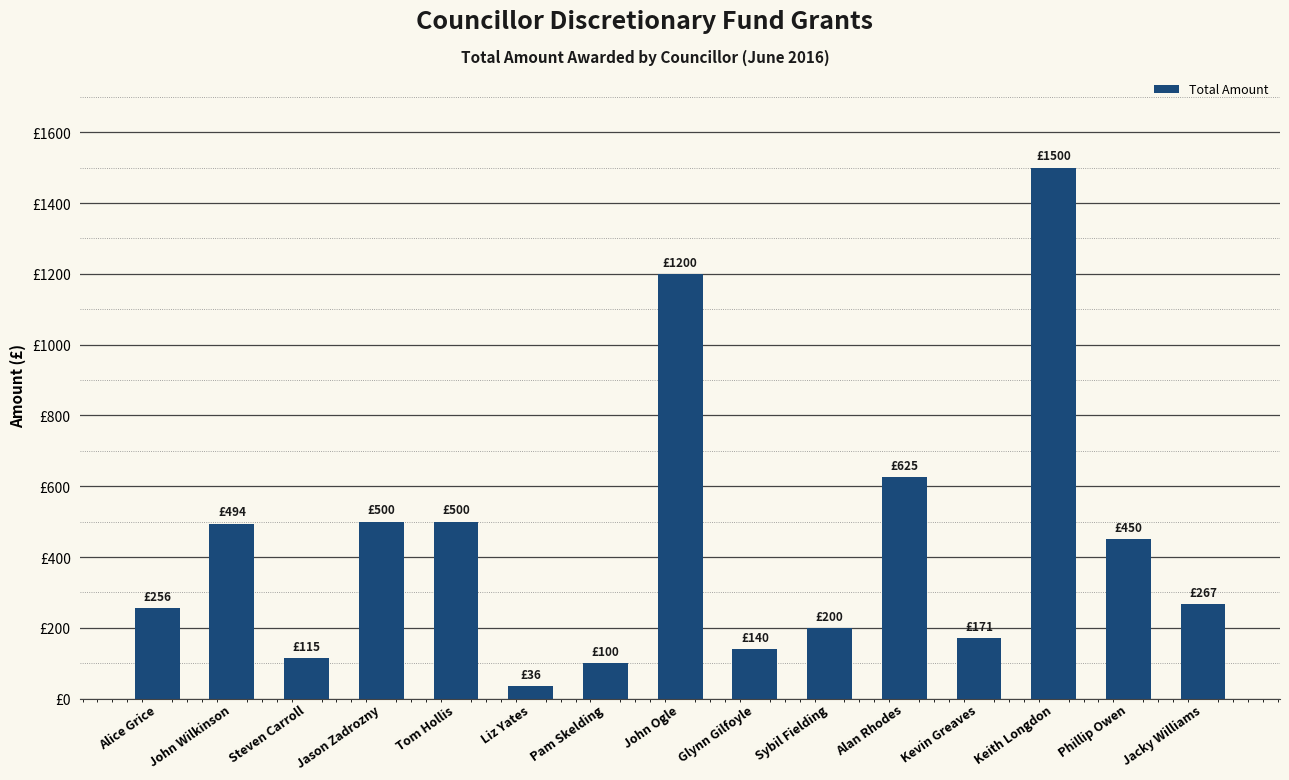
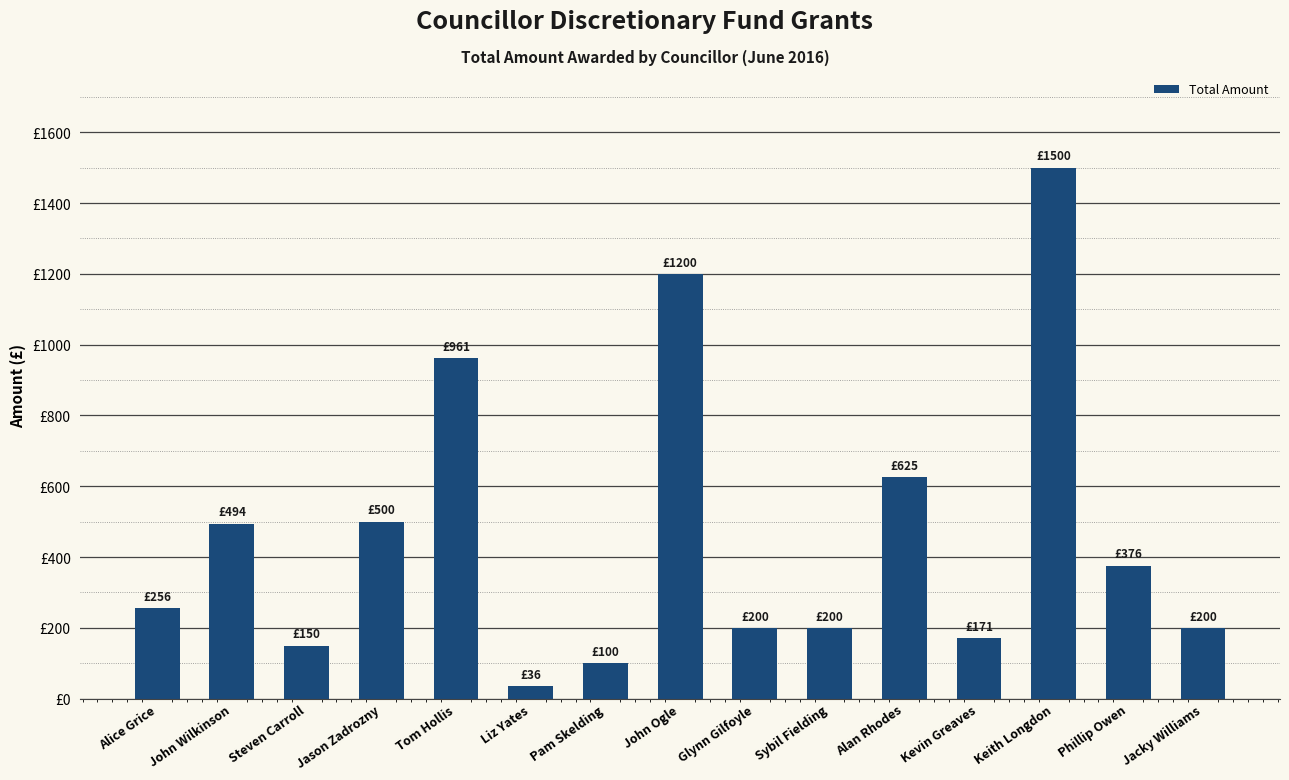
Steven Carroll: £115 -> £150
Tom Hollis: £500 -> £961
Glynn Gilfoyle: £140 -> £200
Phillip Owen: £450 -> £376
Jacky Williams: £267 -> £200
